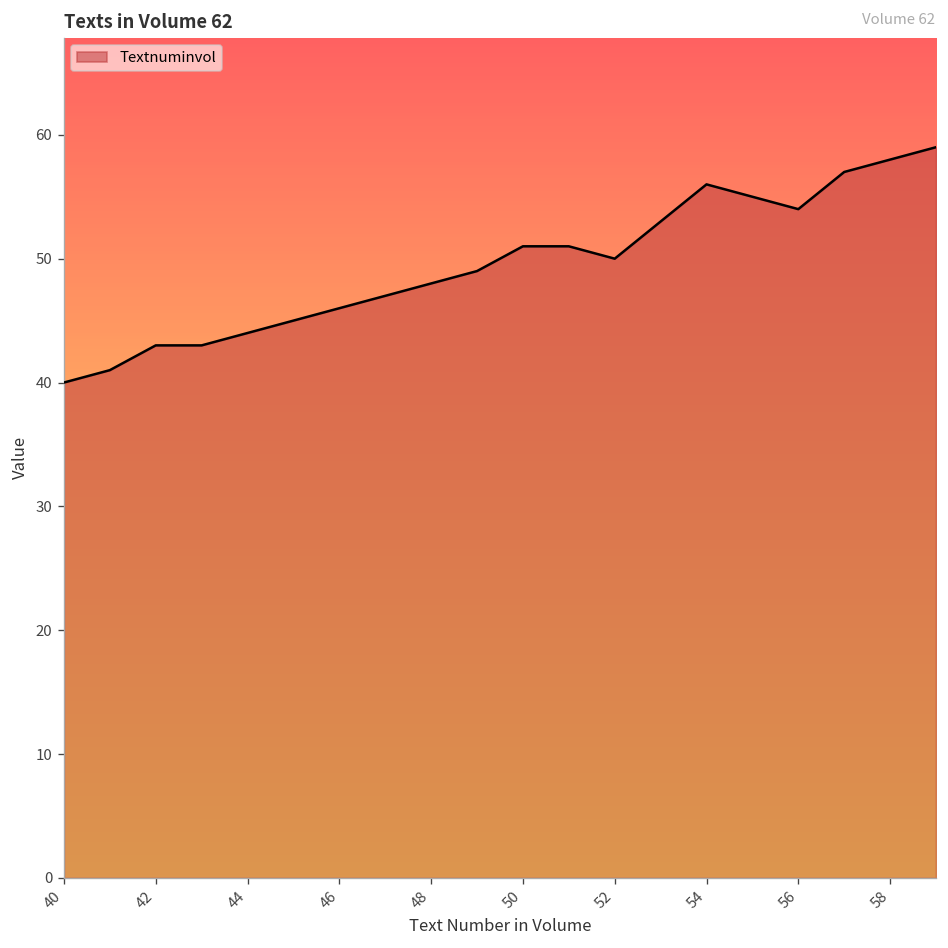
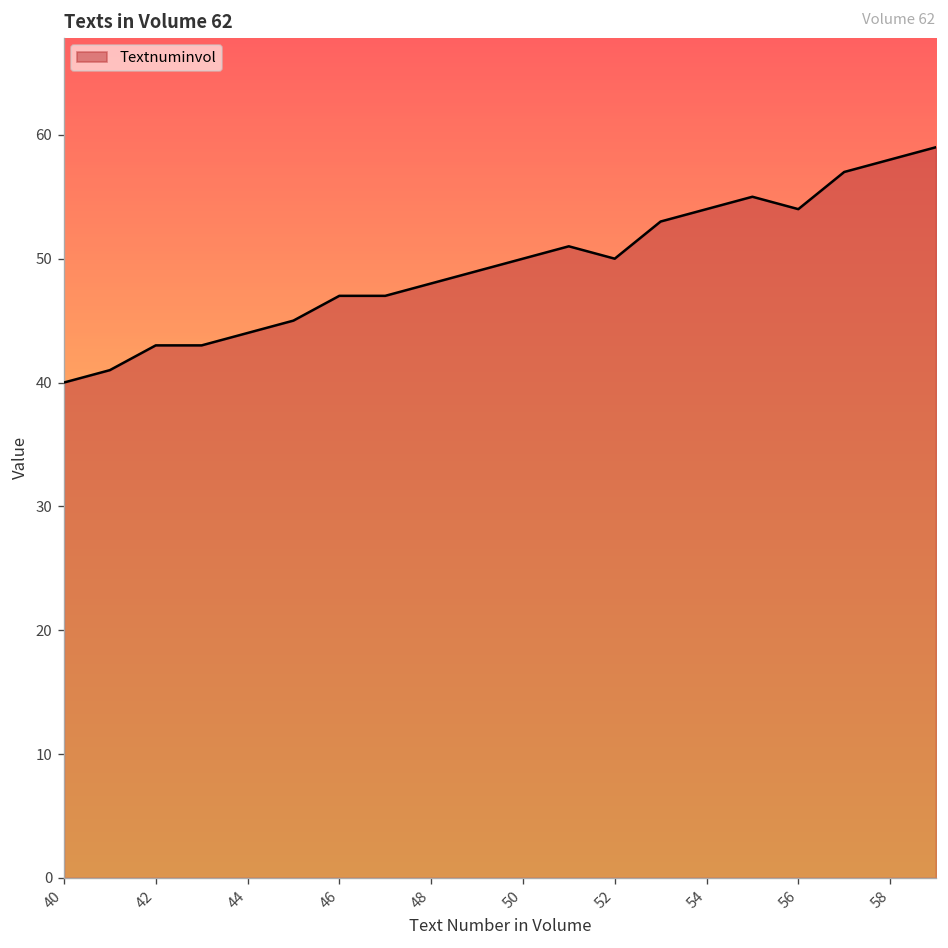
46: 46 -> 47
50: 51 -> 50
54: 56 -> 54
